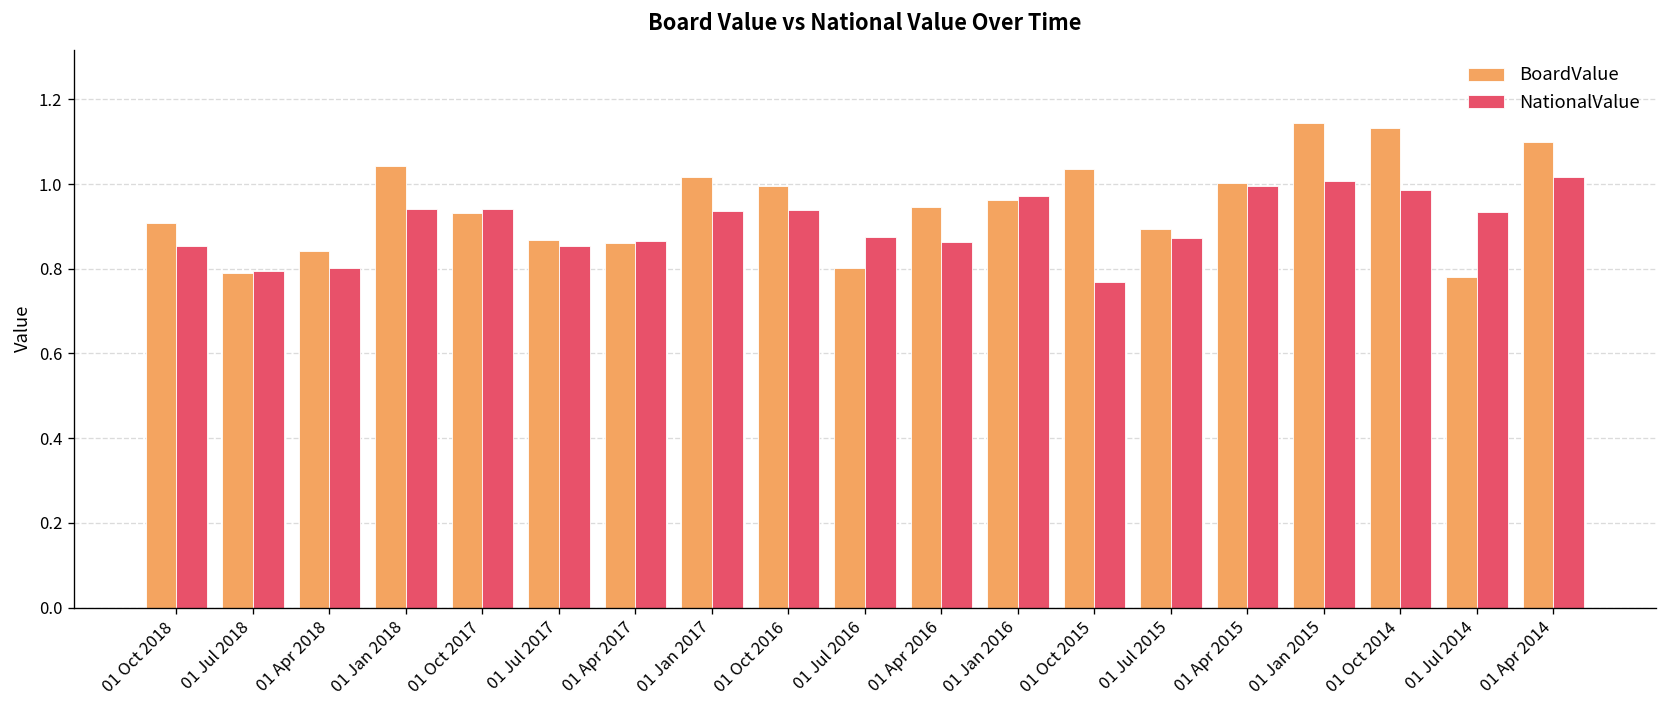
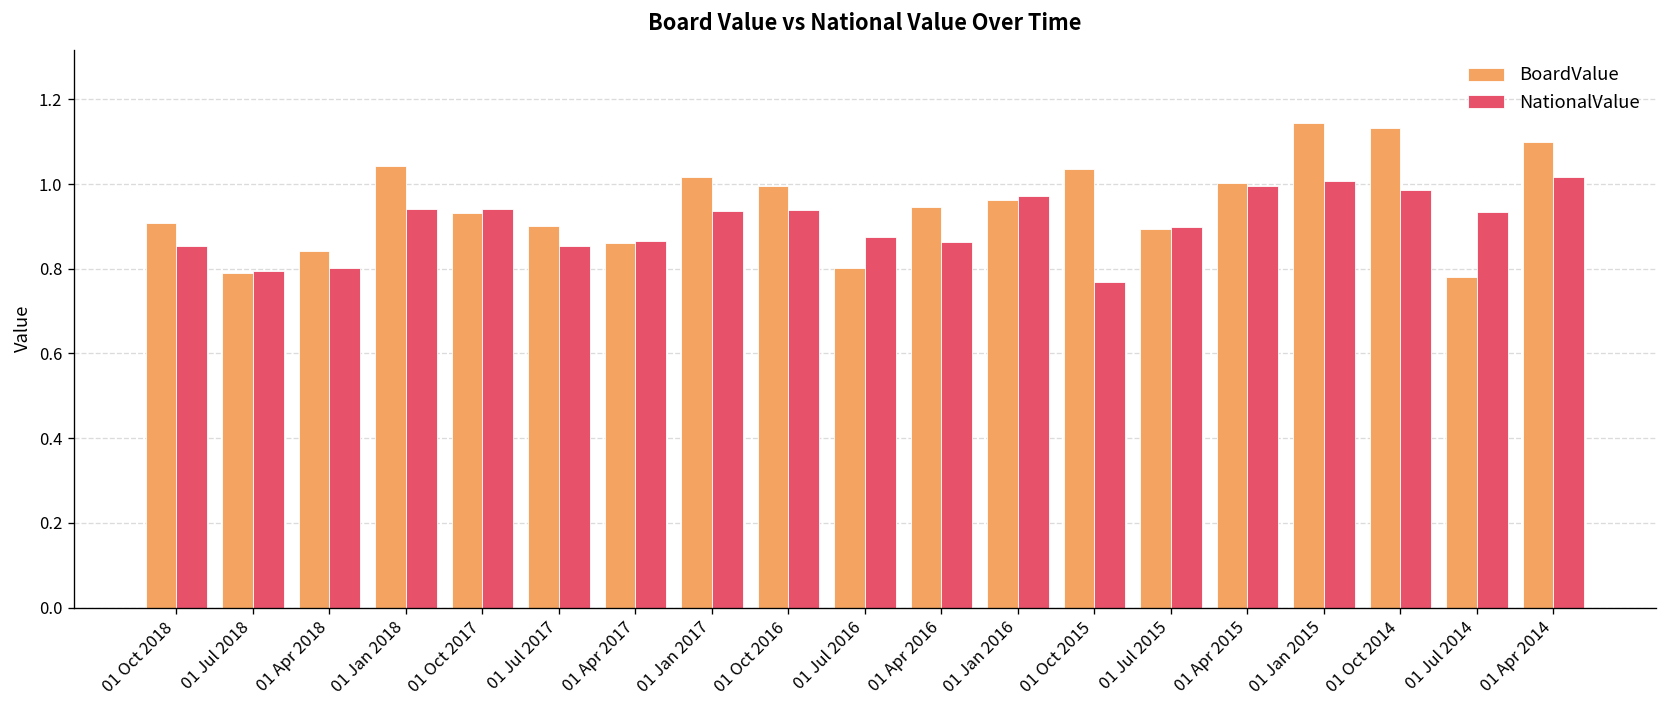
BoardValue, 01 Jul 2017: 0.87 -> 0.90
NationalValue, 01 Jul 2015: 0.87 -> 0.90
